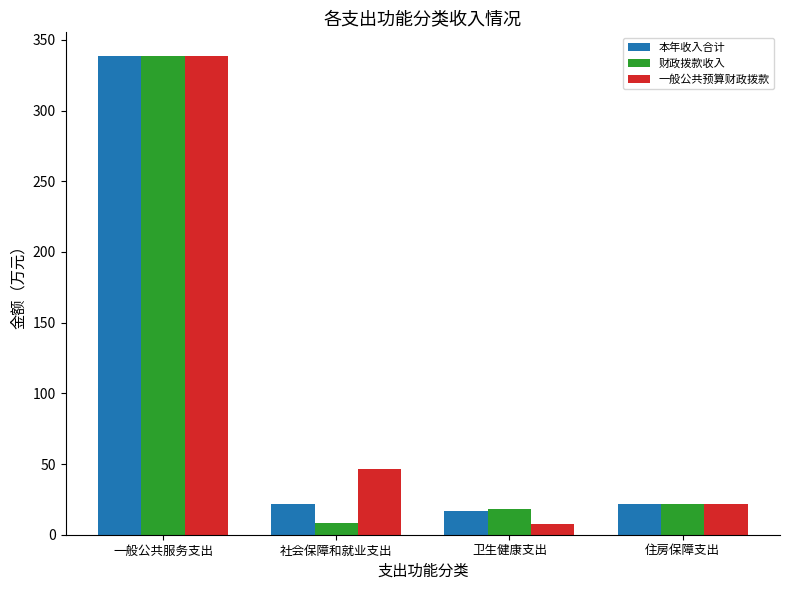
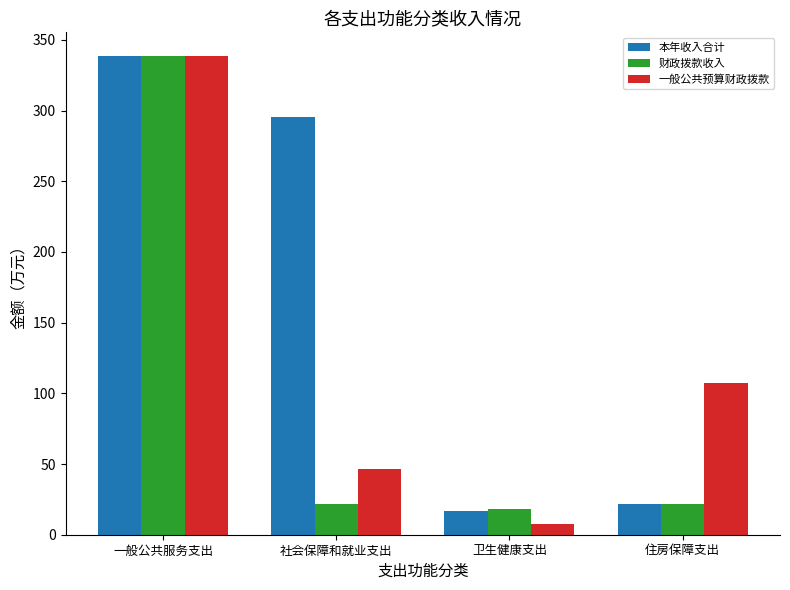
本年收入合计, 社会保障和就业支出: 22 -> 295
财政拨款收入, 社会保障和就业支出: 8 -> 22
一般公共预算财政拨款, 住房保障支出: 22 -> 107
